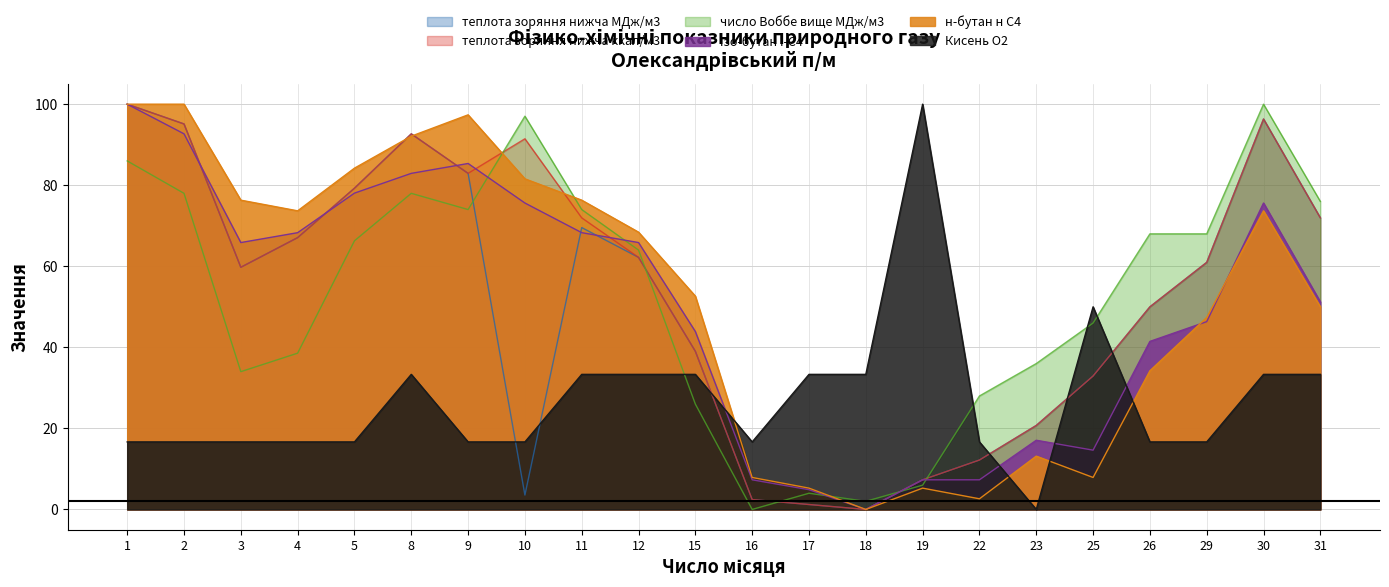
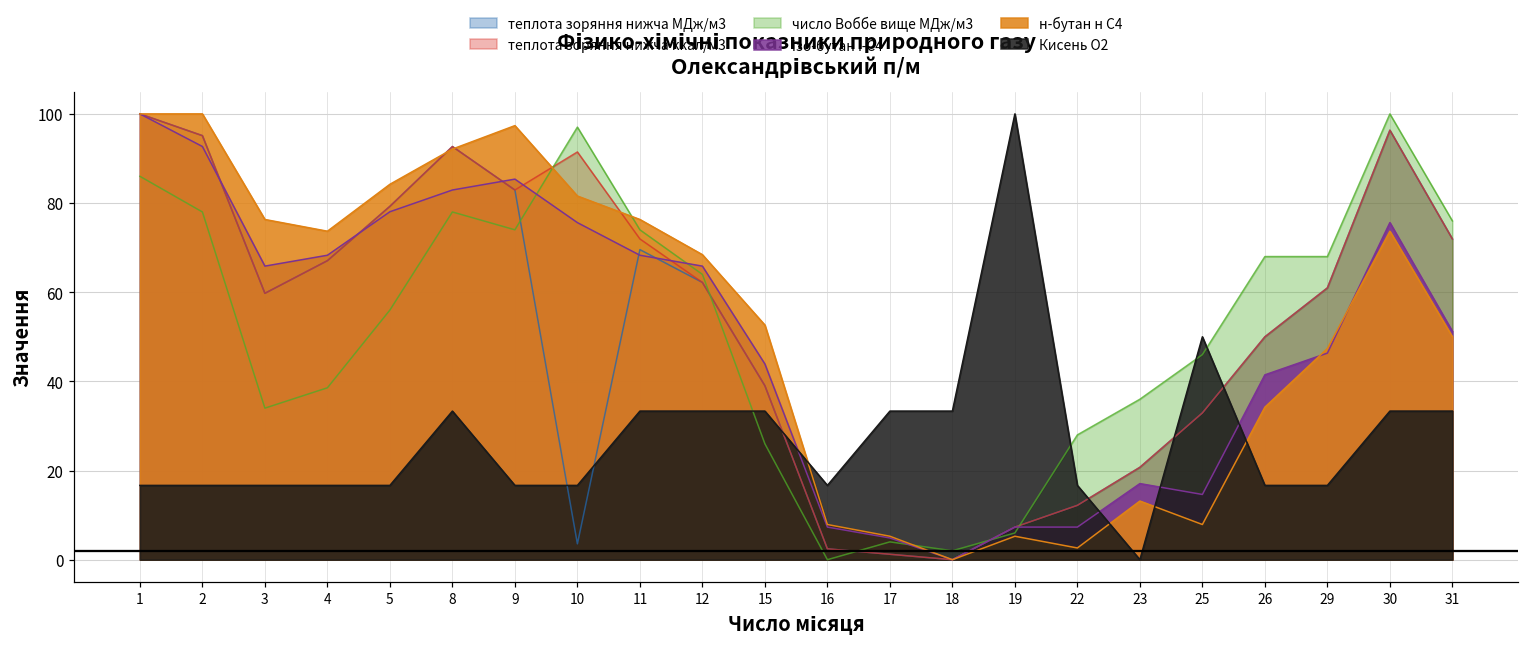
число Воббе вище МДж/м3, 5: 66 -> 56
